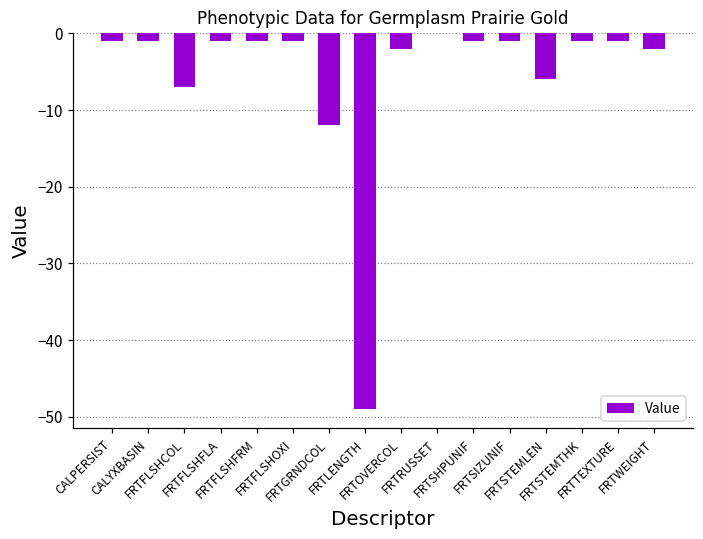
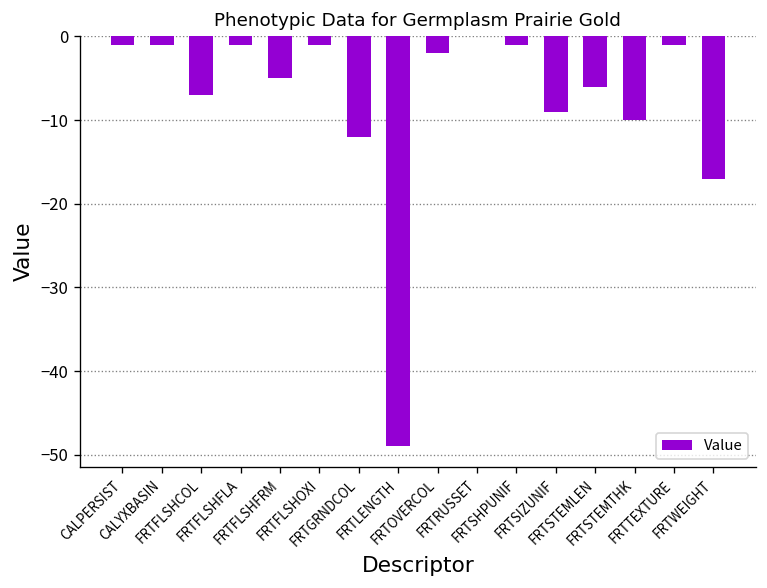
FRTFLSHFRM: -1 -> -5
FRTSIZUNIF: -1 -> -9
FRTSTEMTHK: -1 -> -10
FRTWEIGHT: -2 -> -17
